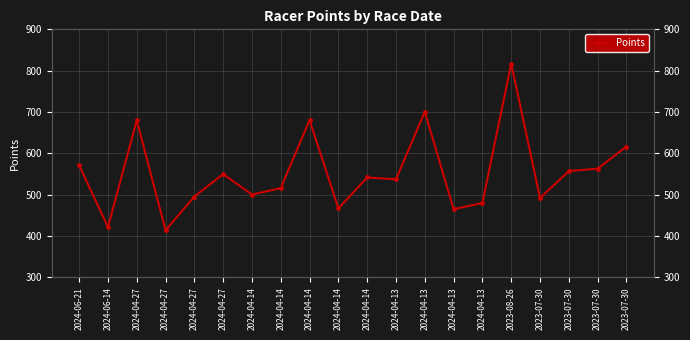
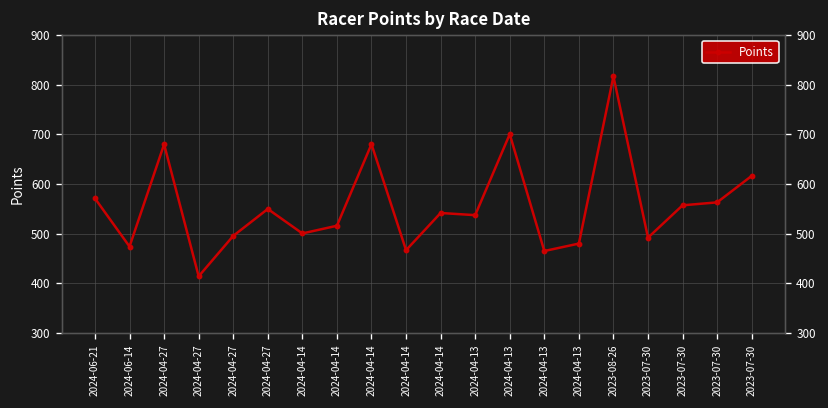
2024-06-14: 420 -> 470
